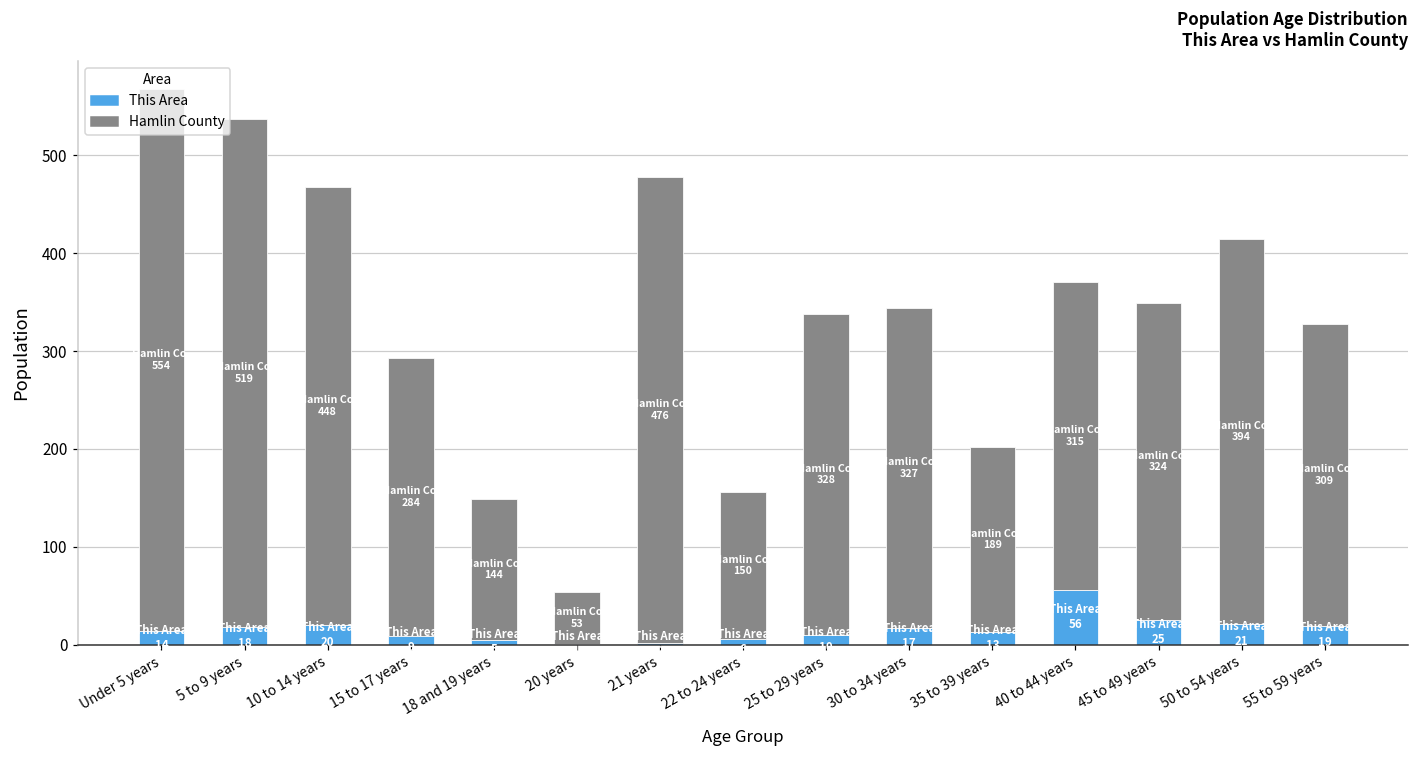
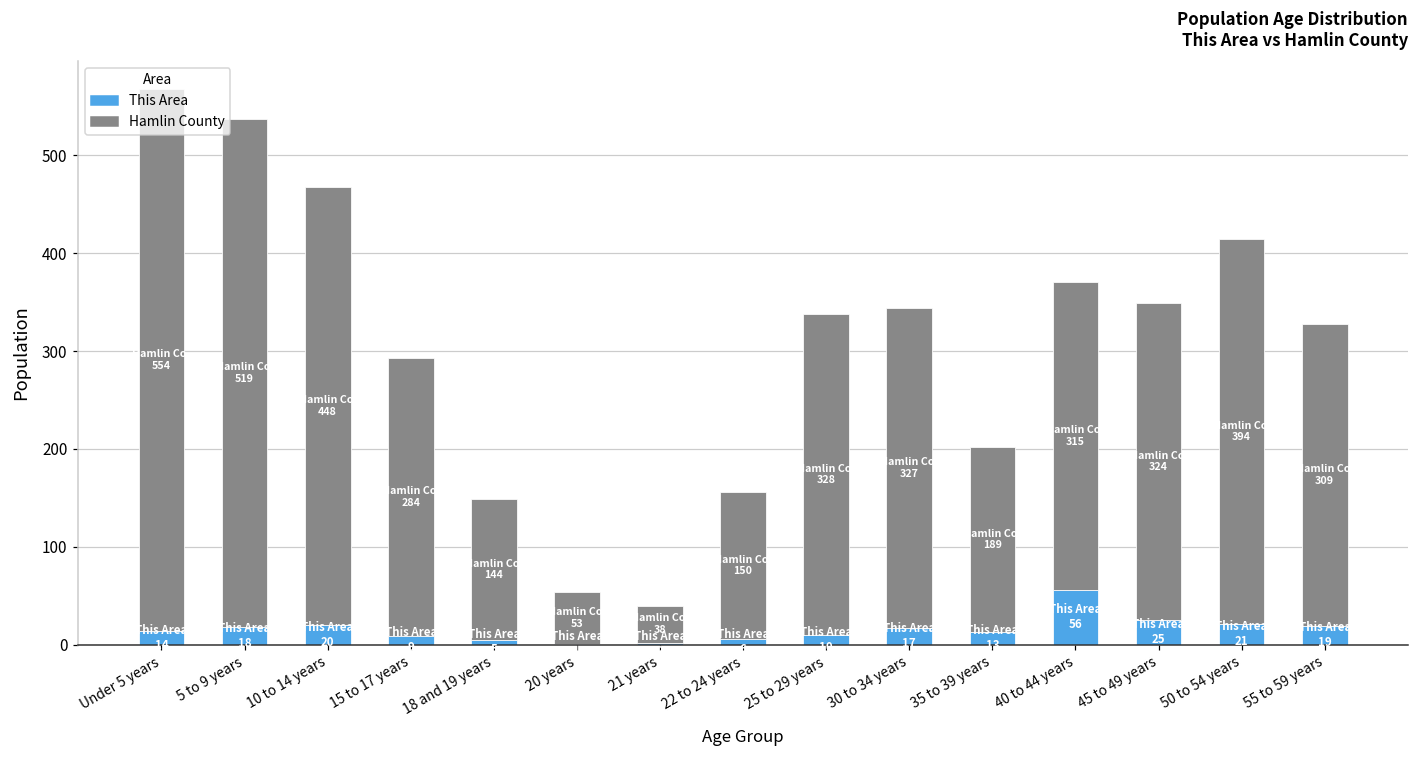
Hamlin County, 21 years: 476 -> 38
